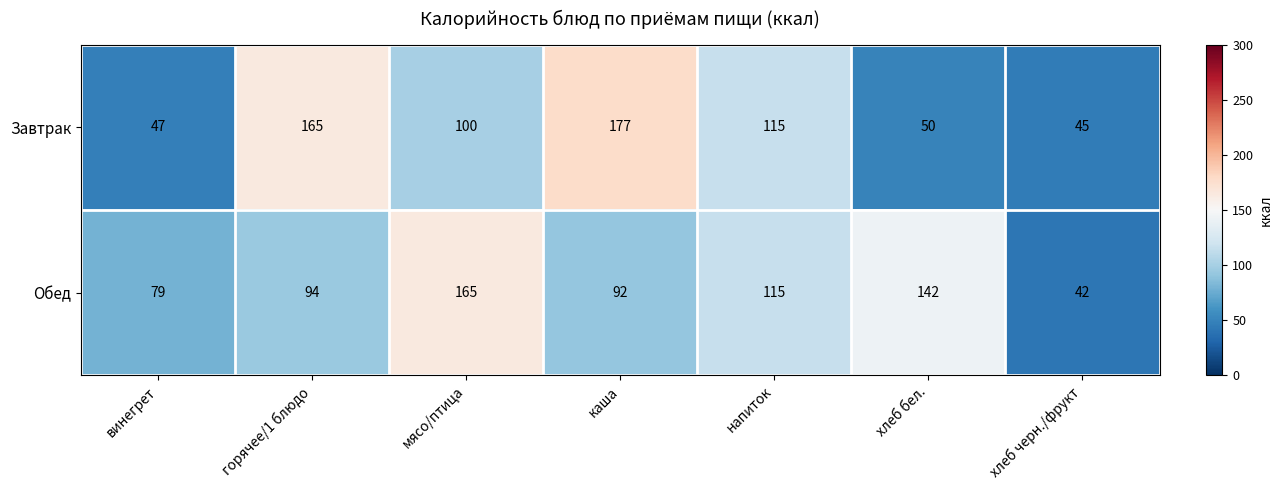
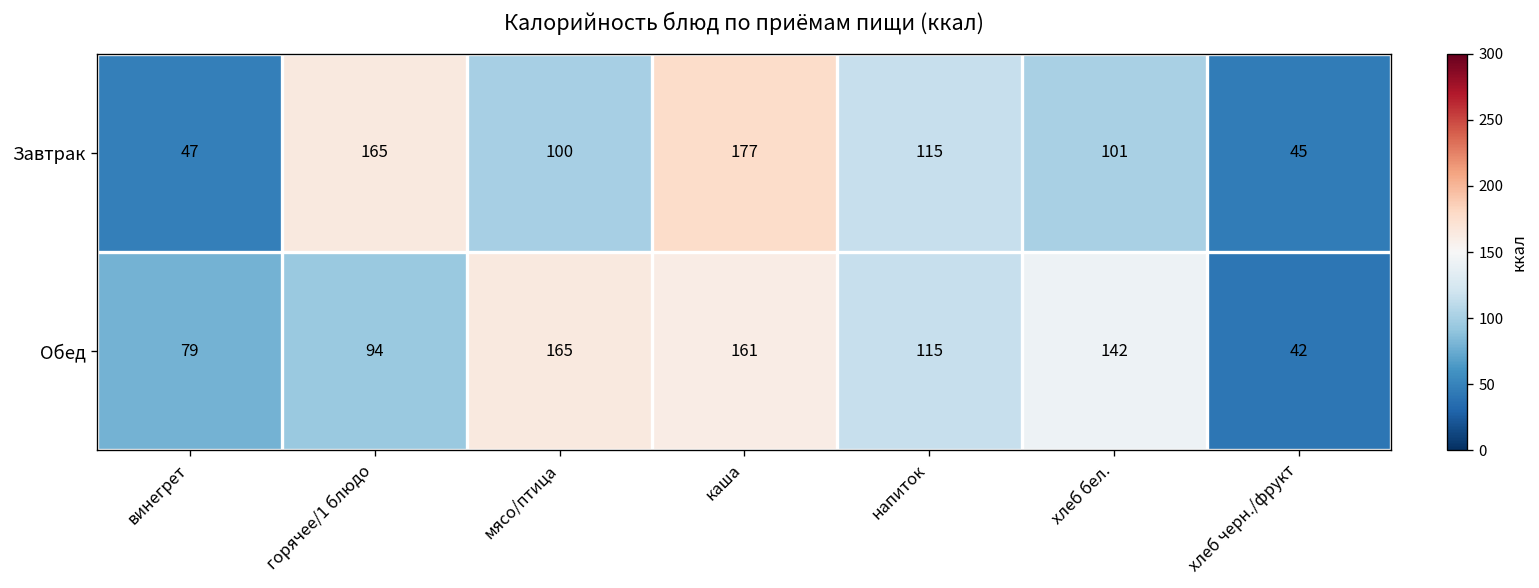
Завтрак, хлеб бел.: 50 -> 101
Обед, каша: 92 -> 161
